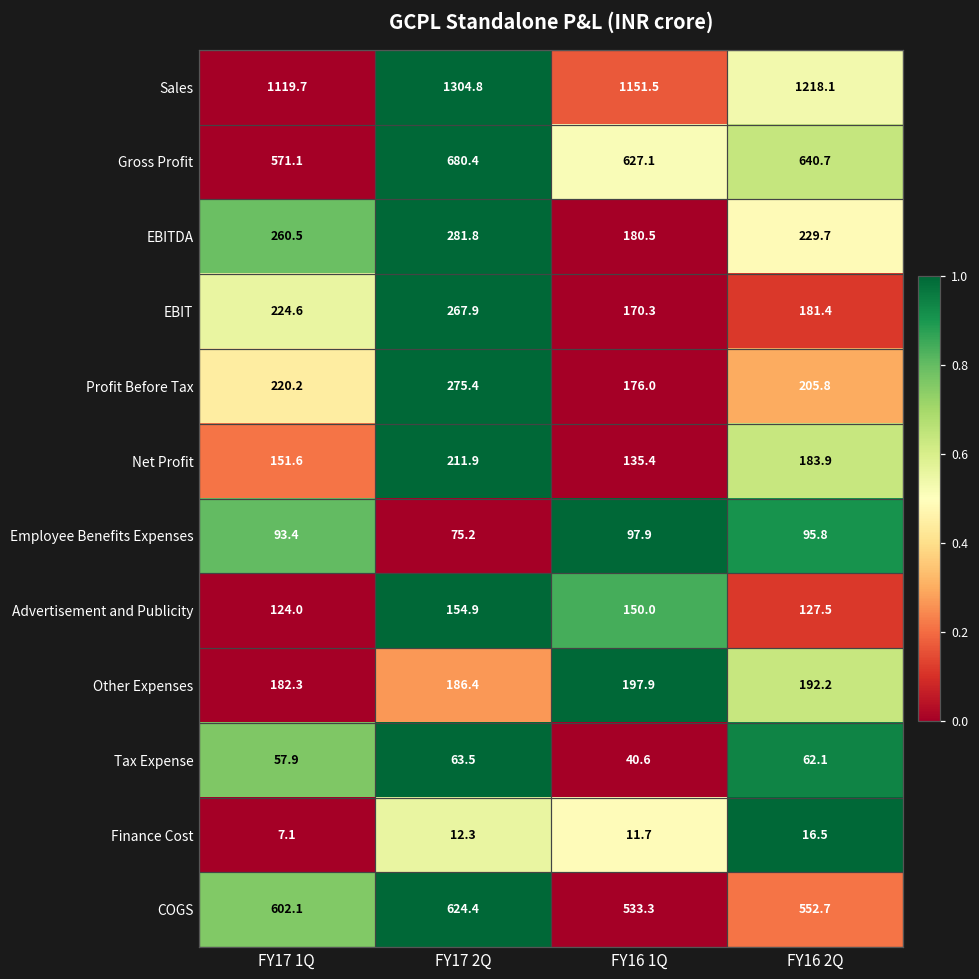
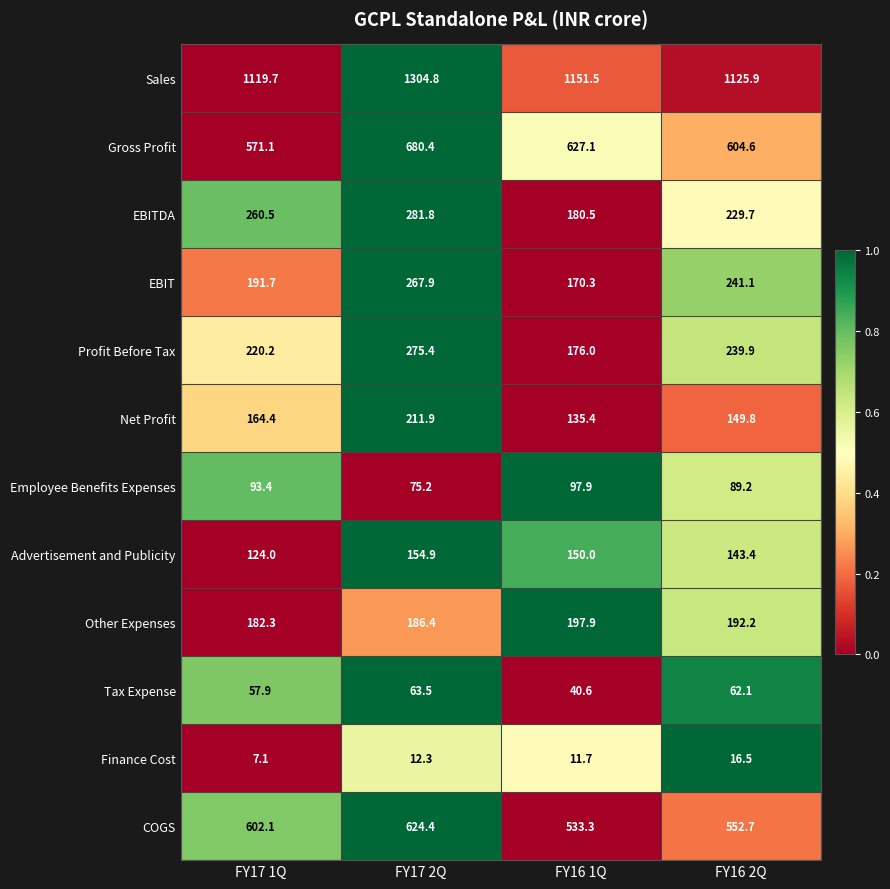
Sales, FY16 2Q: 1218.1 -> 1125.9
Gross Profit, FY16 2Q: 640.7 -> 604.6
EBIT, FY17 1Q: 224.6 -> 191.7
EBIT, FY16 2Q: 181.4 -> 241.1
Profit Before Tax, FY16 2Q: 205.8 -> 239.9
Net Profit, FY17 1Q: 151.6 -> 164.4
Net Profit, FY16 2Q: 183.9 -> 149.8
Employee Benefits Expenses, FY16 2Q: 95.8 -> 89.2
Advertisement and Publicity, FY16 2Q: 127.5 -> 143.4
